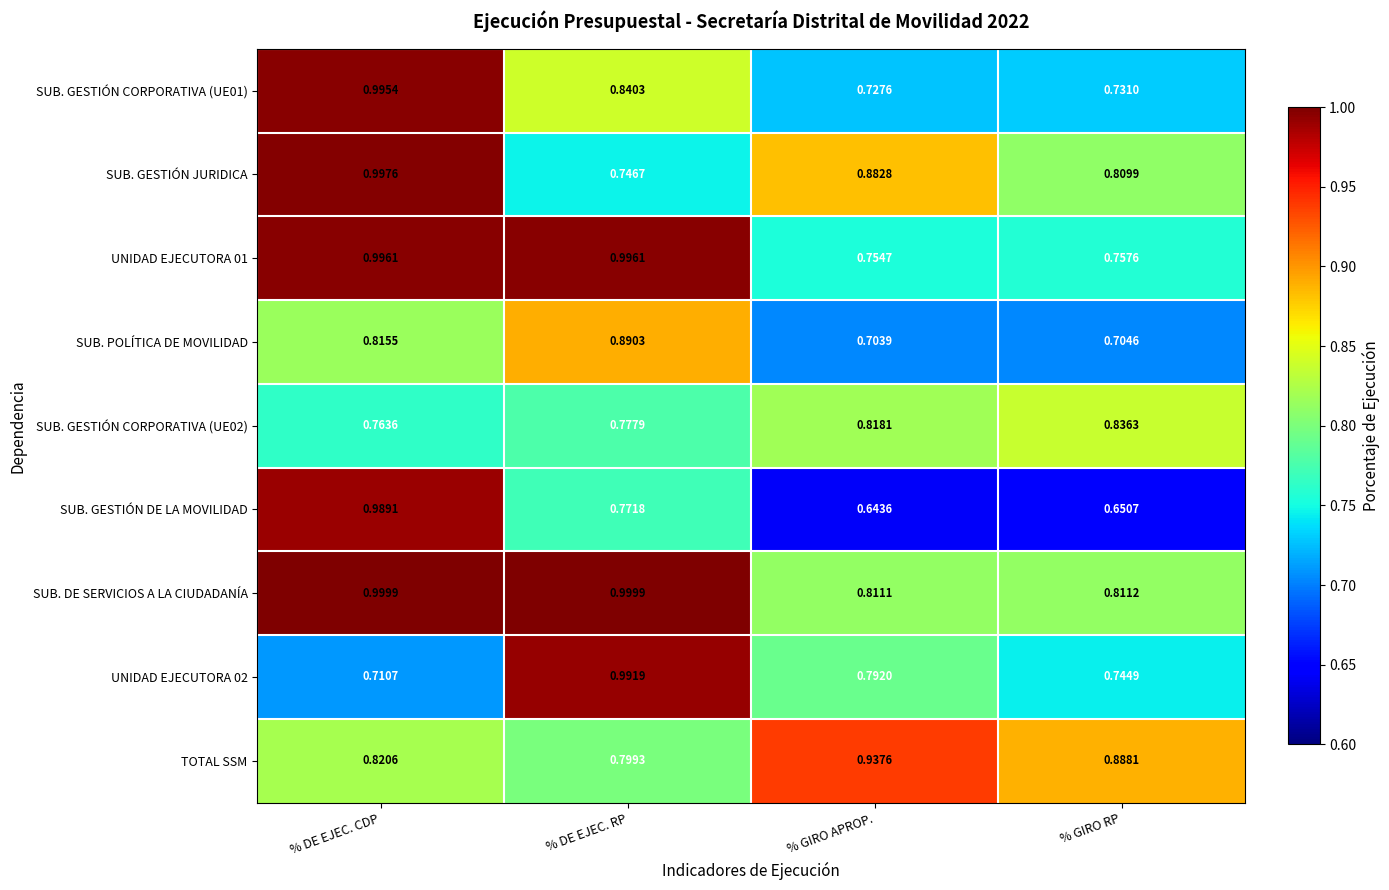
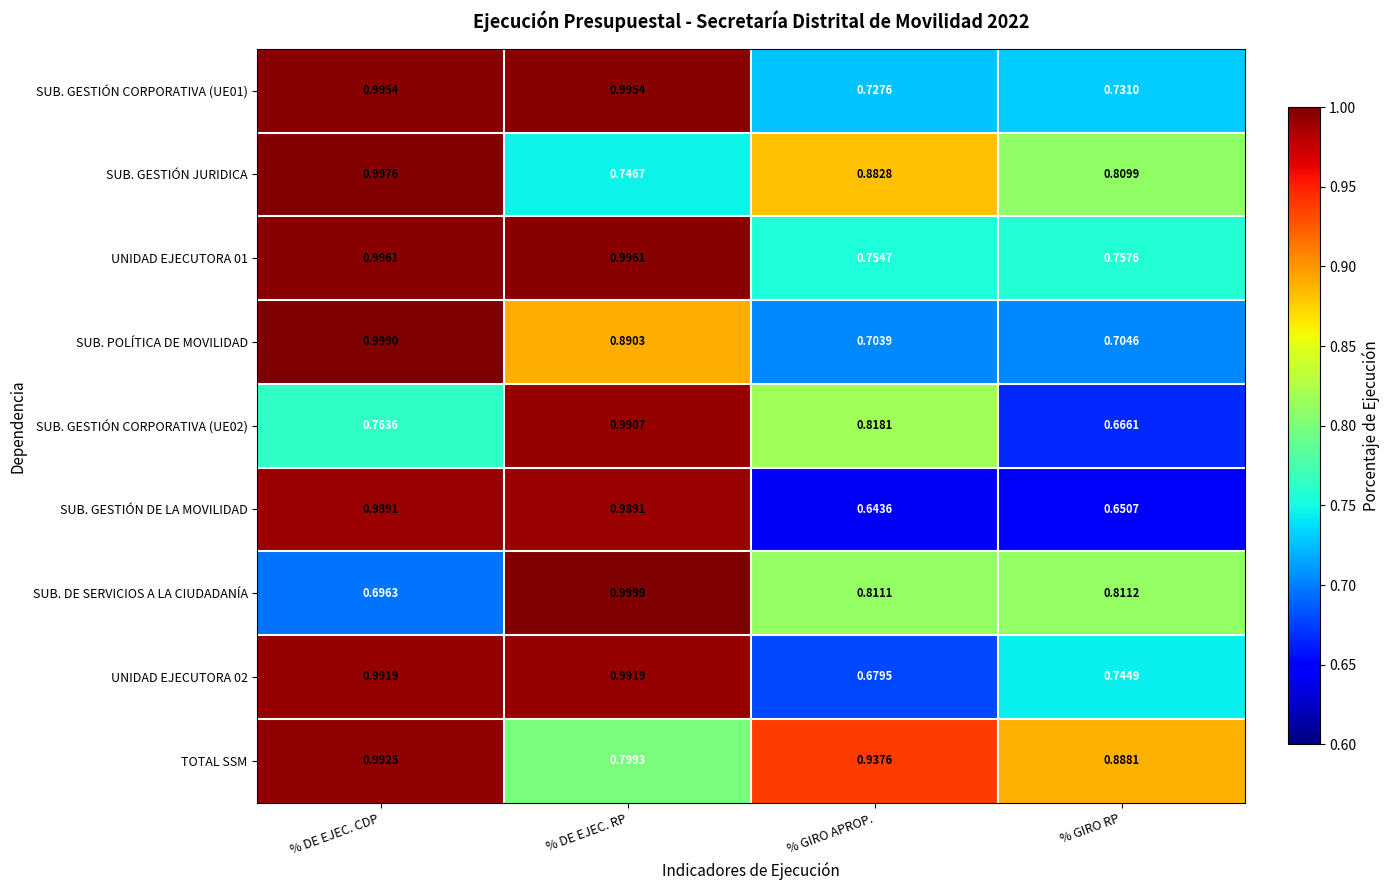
SUB. GESTIÓN CORPORATIVA (UE01), % DE EJEC. RP: 0.8403 -> 0.9954
SUB. POLÍTICA DE MOVILIDAD, % DE EJEC. CDP: 0.8155 -> 0.9990
SUB. GESTIÓN CORPORATIVA (UE02), % DE EJEC. RP: 0.7779 -> 0.9907
SUB. GESTIÓN CORPORATIVA (UE02), % GIRO RP: 0.8363 -> 0.6661
SUB. GESTIÓN DE LA MOVILIDAD, % DE EJEC. RP: 0.7718 -> 0.9891
SUB. DE SERVICIOS A LA CIUDADANÍA, % DE EJEC. CDP: 0.9999 -> 0.6963
UNIDAD EJECUTORA 02, % DE EJEC. CDP: 0.7107 -> 0.9919
UNIDAD EJECUTORA 02, % GIRO APROP.: 0.7920 -> 0.6795
TOTAL SSM, % DE EJEC. CDP: 0.8206 -> 0.9925
